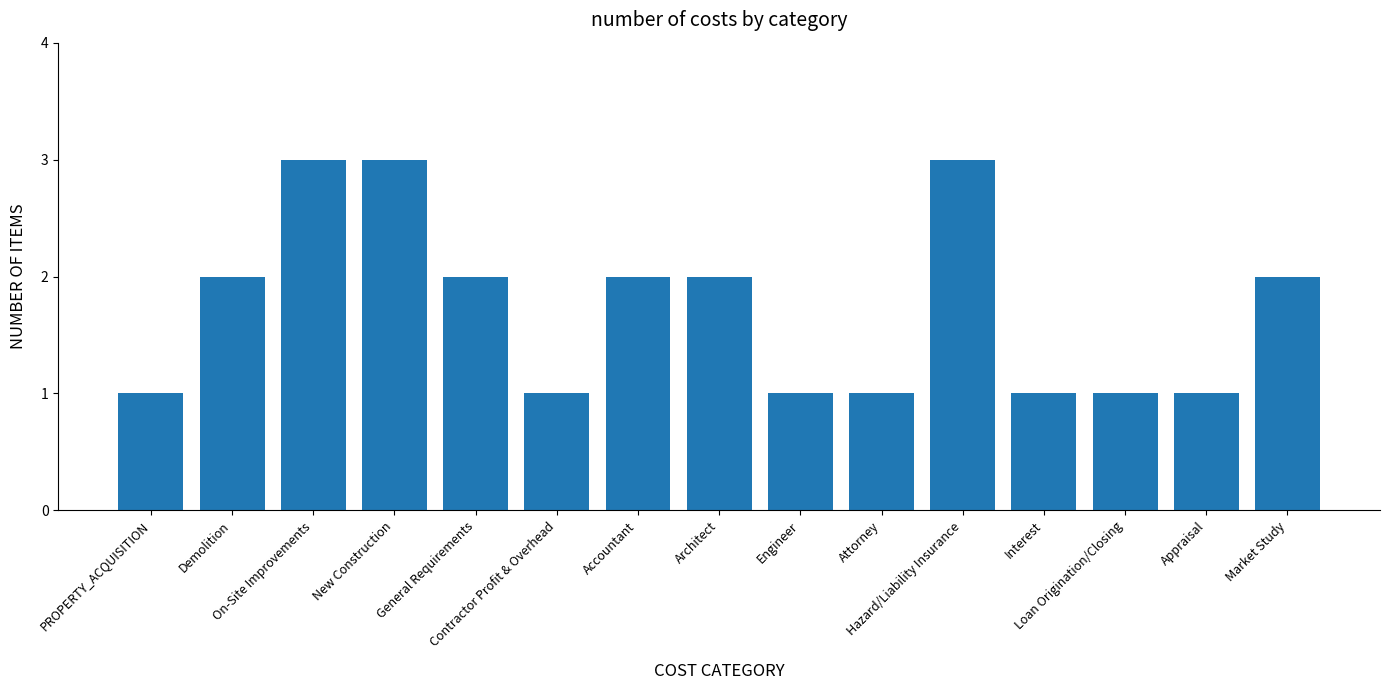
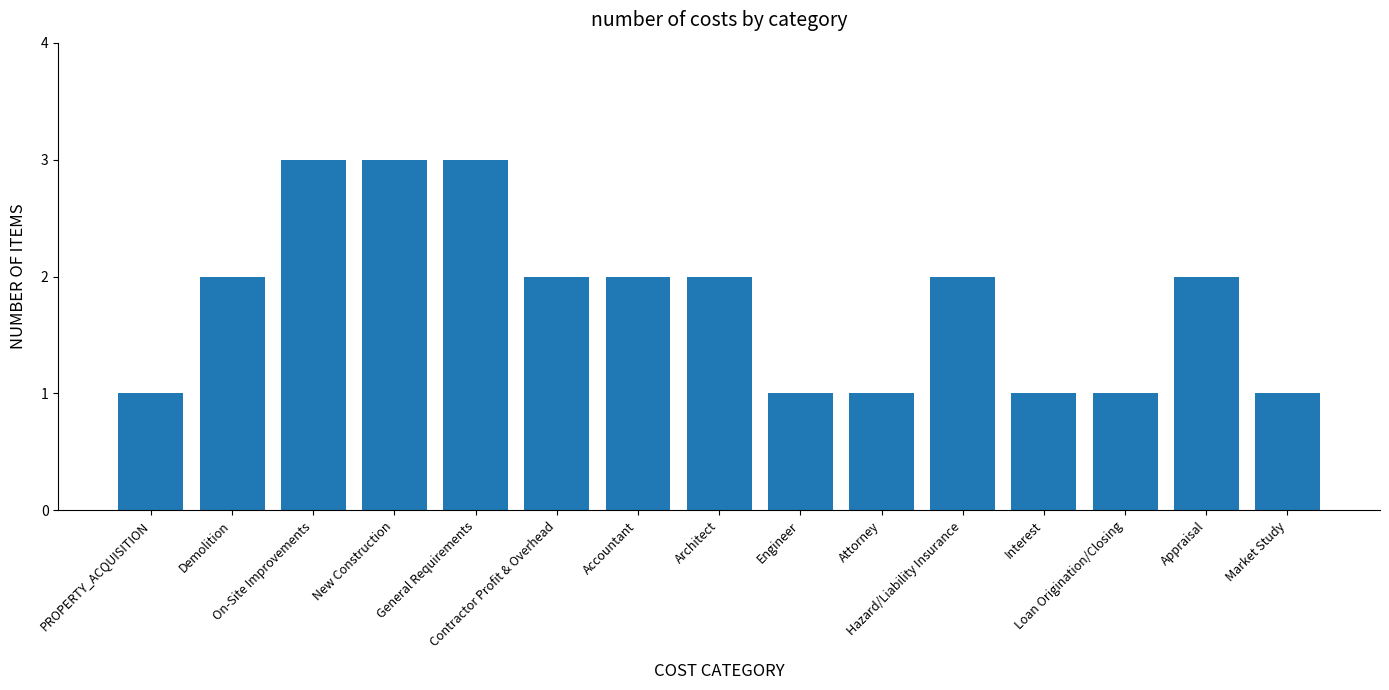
General Requirements: 2 -> 3
Contractor Profit & Overhead: 1 -> 2
Hazard/Liability Insurance: 3 -> 2
Appraisal: 1 -> 2
Market Study: 2 -> 1
